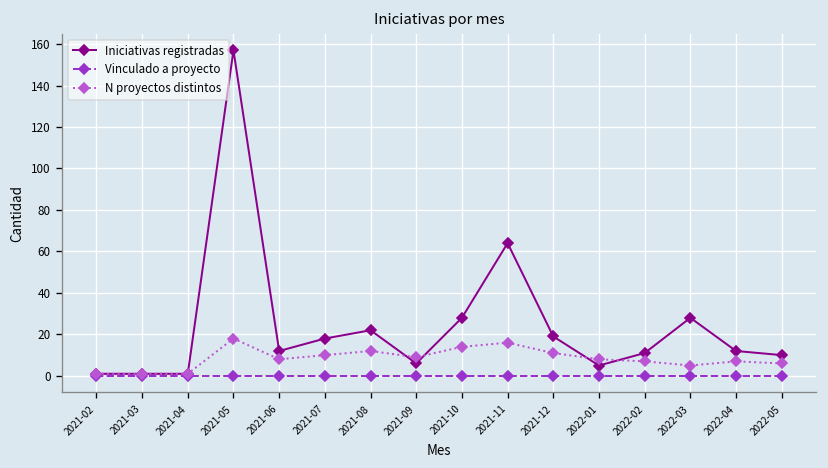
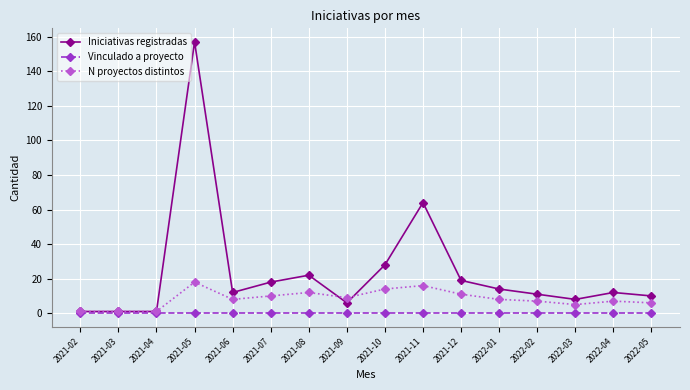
Iniciativas registradas, 2022-01: 5 -> 14
Iniciativas registradas, 2022-03: 28 -> 8
